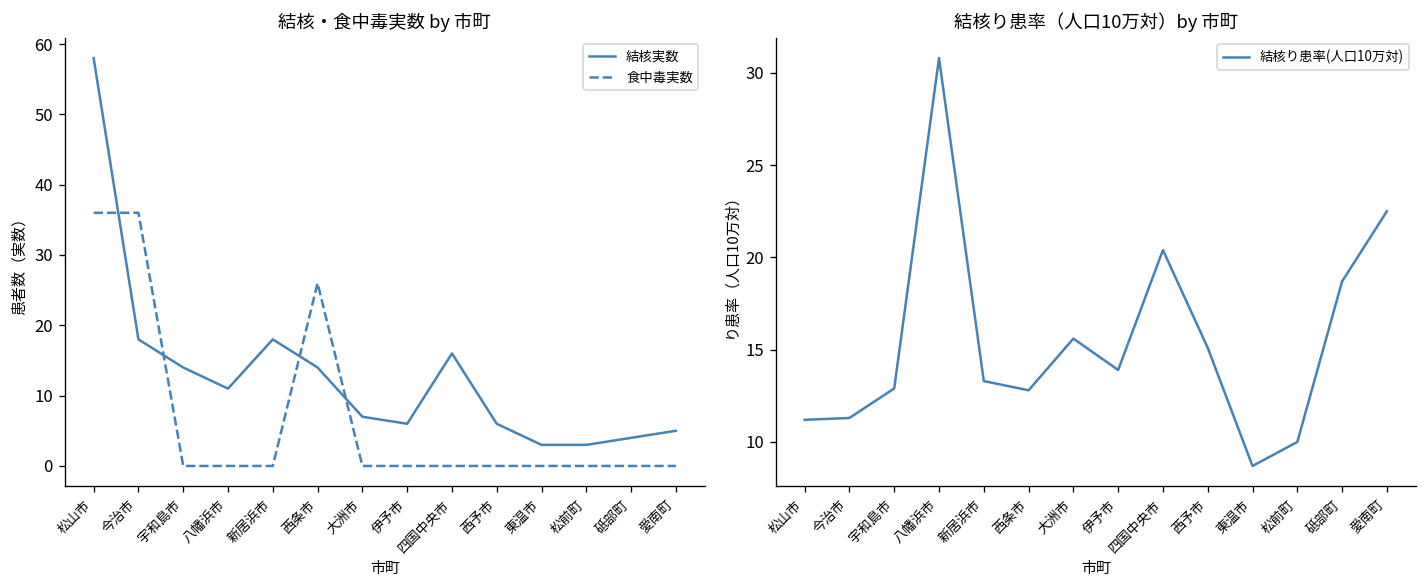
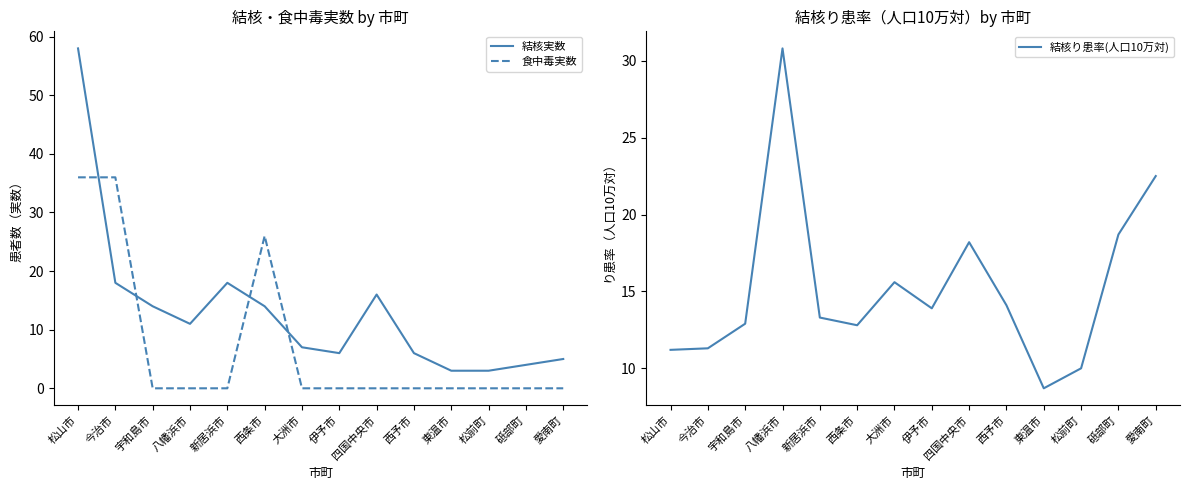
結核り患率（人口10万対）by 市町, 四国中央市: 20.4 -> 18.2
結核り患率（人口10万対）by 市町, 西予市: 15.1 -> 14.1
